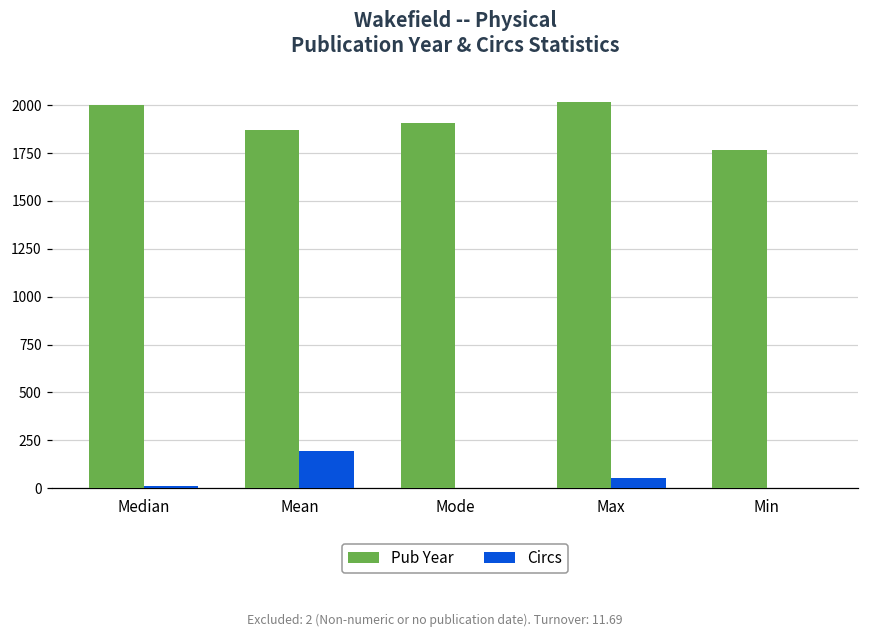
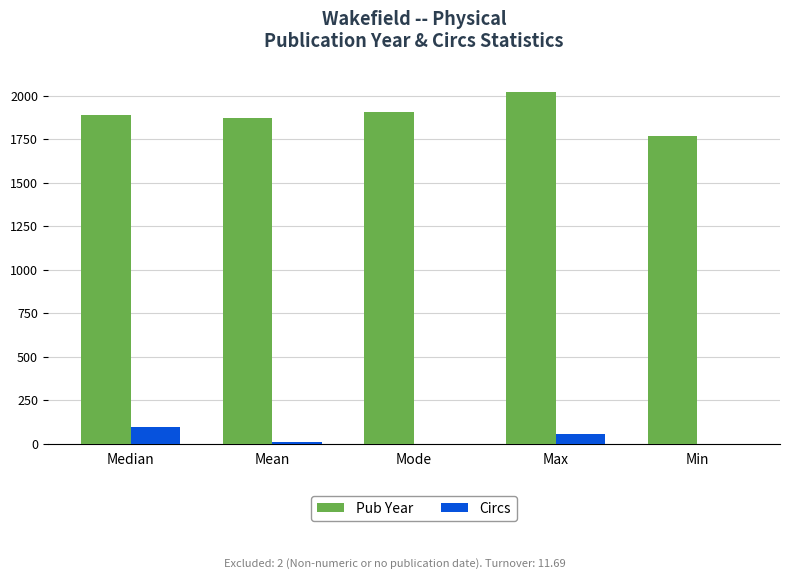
Pub Year, Median: 2000 -> 1890
Circs, Median: 10 -> 90
Circs, Mean: 190 -> 10
